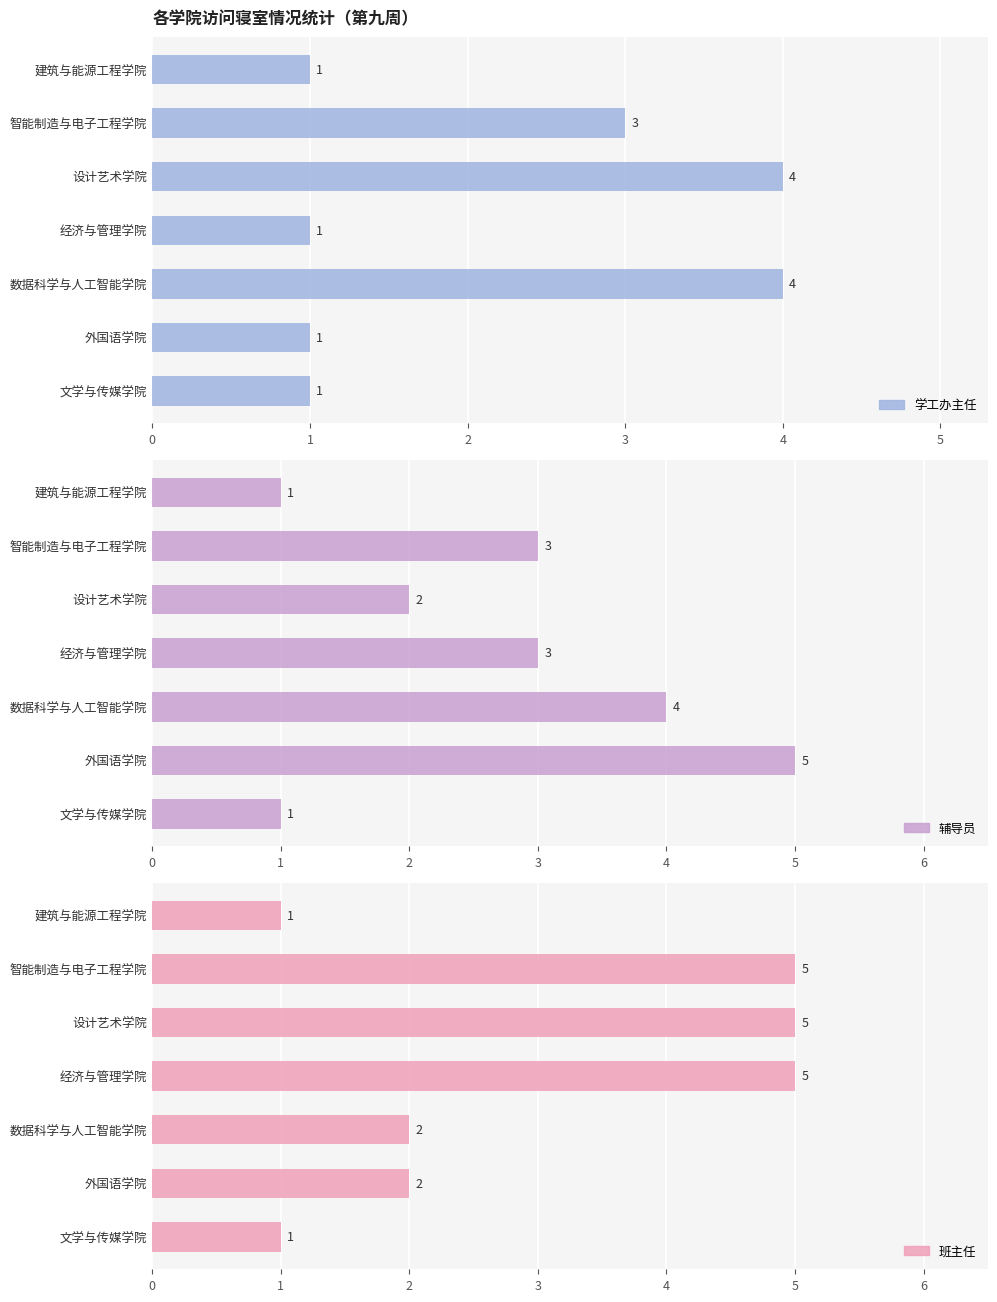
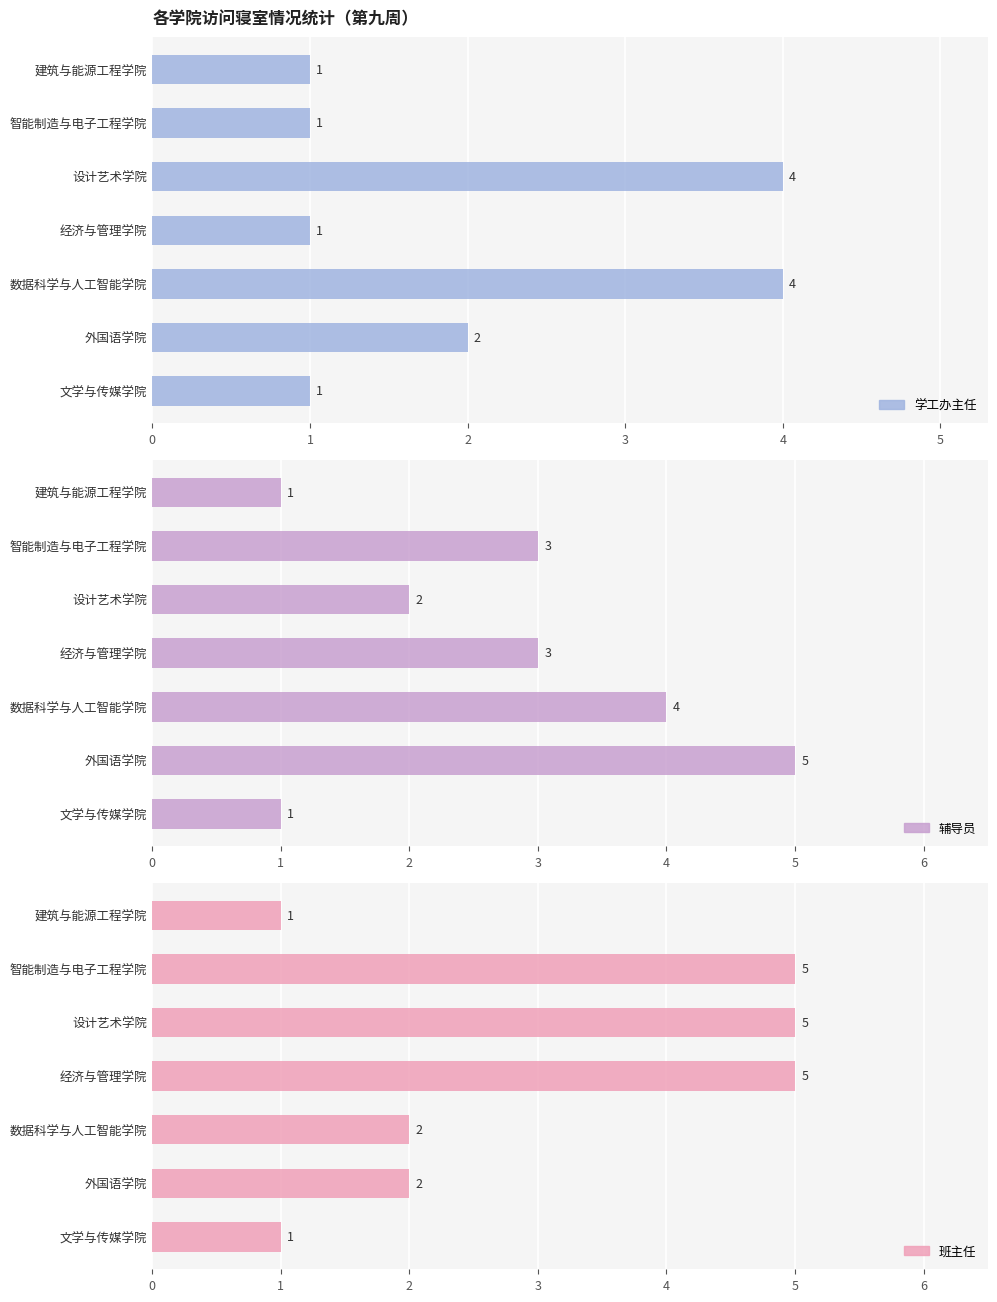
各学院访问寝室情况统计（第九周）, 智能制造与电子工程学院: 3 -> 1
各学院访问寝室情况统计（第九周）, 外国语学院: 1 -> 2
